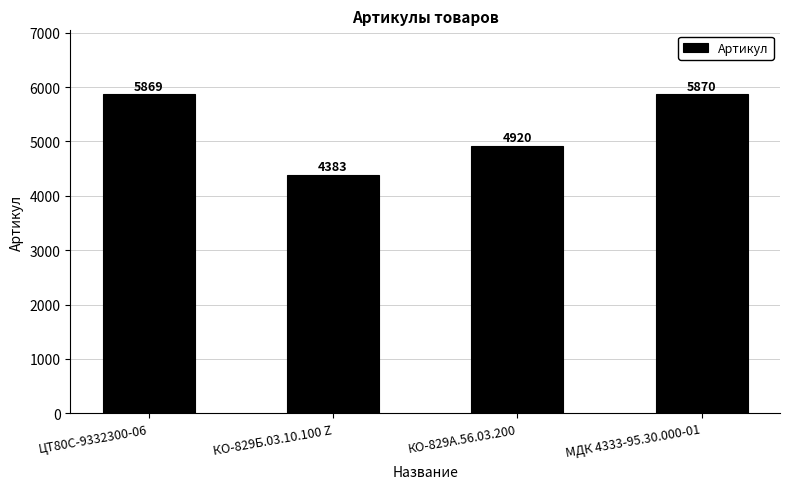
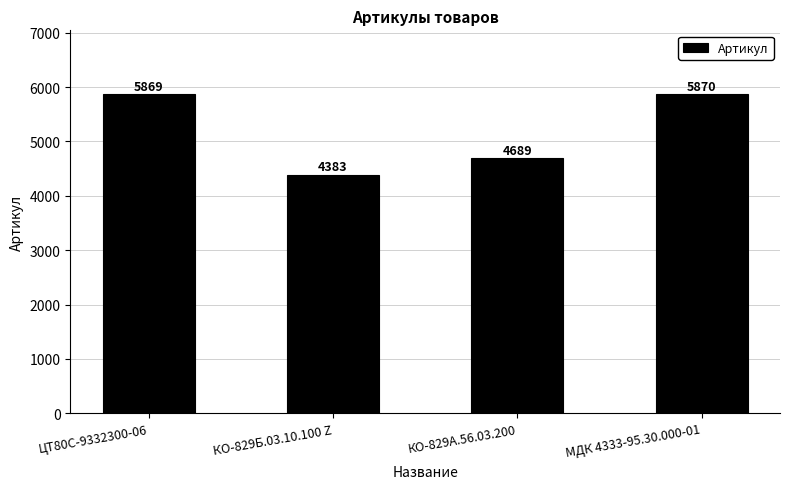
КО-829А.56.03.200: 4920 -> 4689
